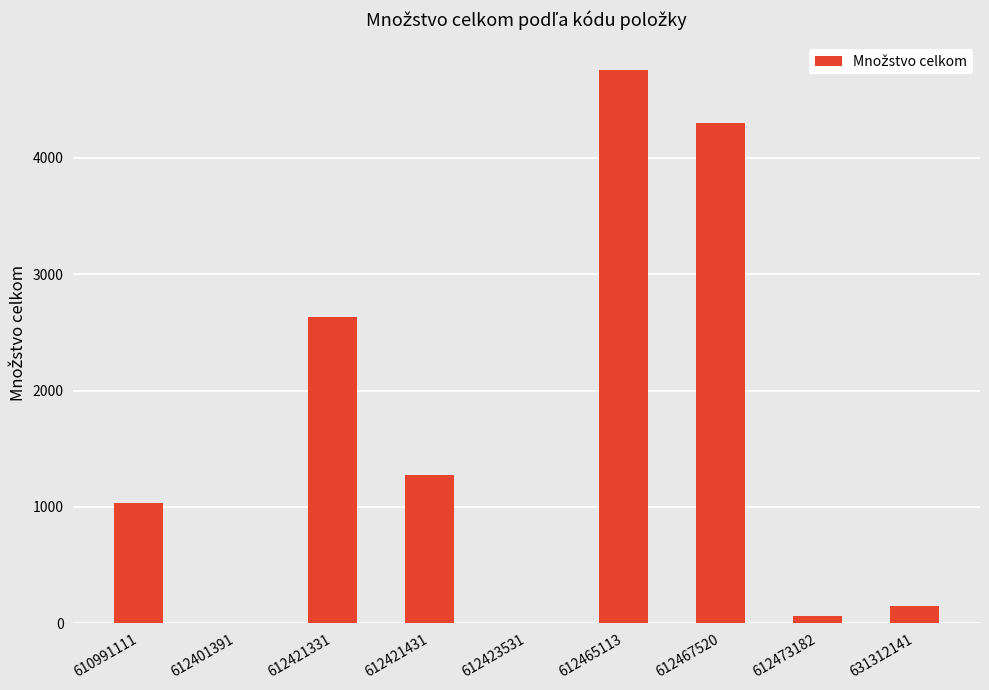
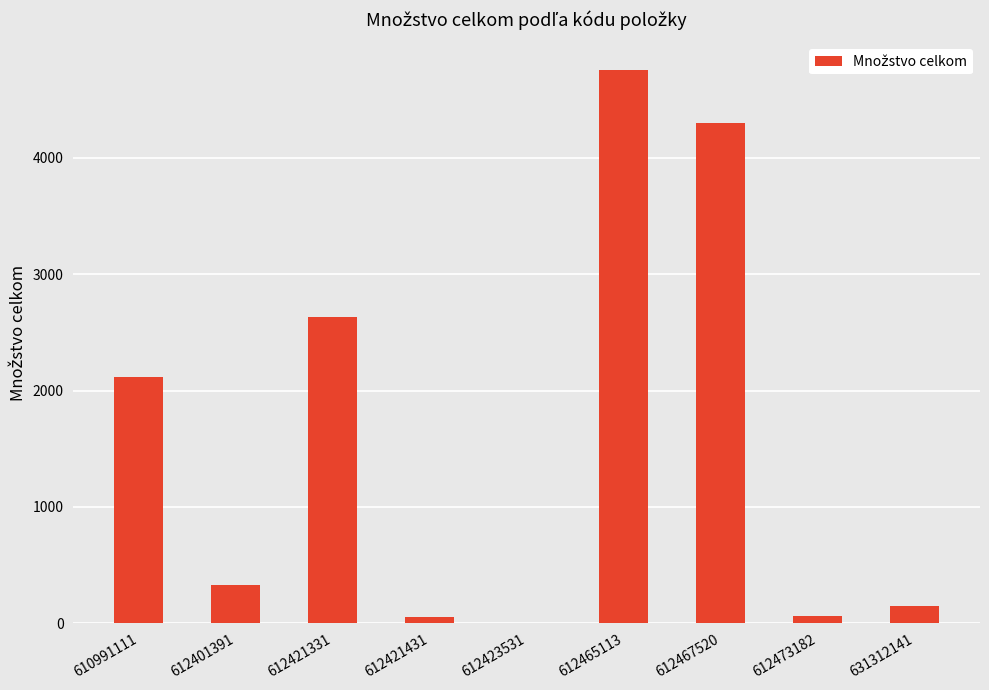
610991111: 1040 -> 2120
612401391: 0 -> 330
612421431: 1280 -> 50
